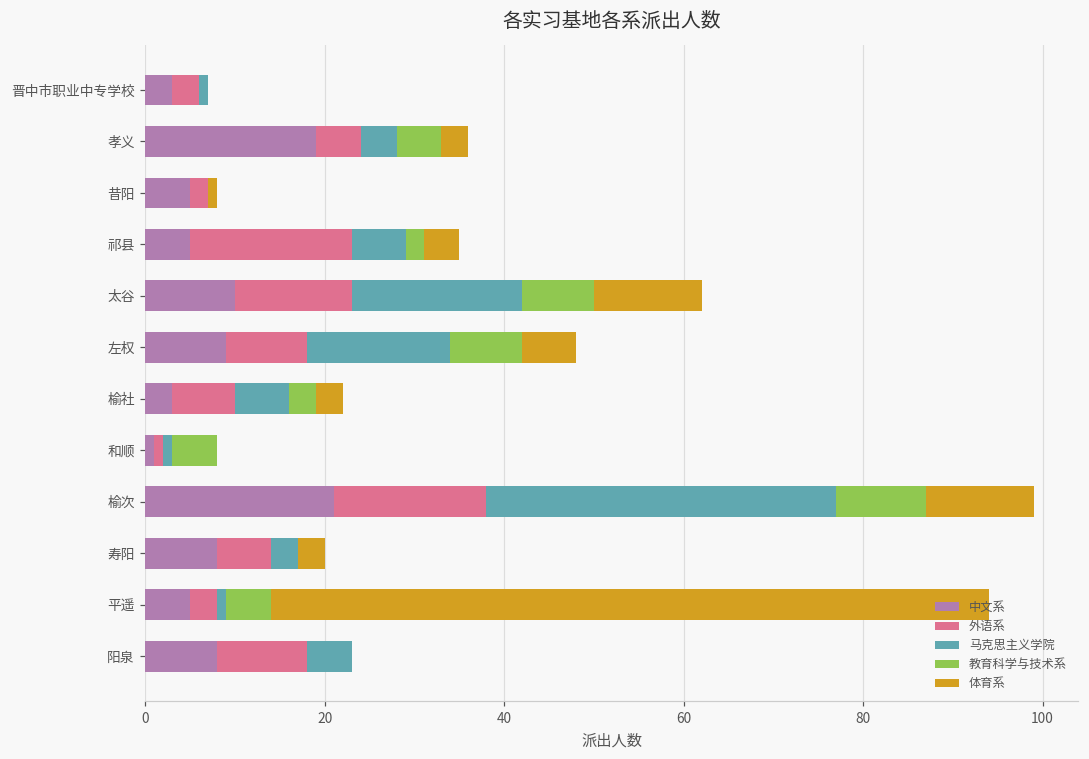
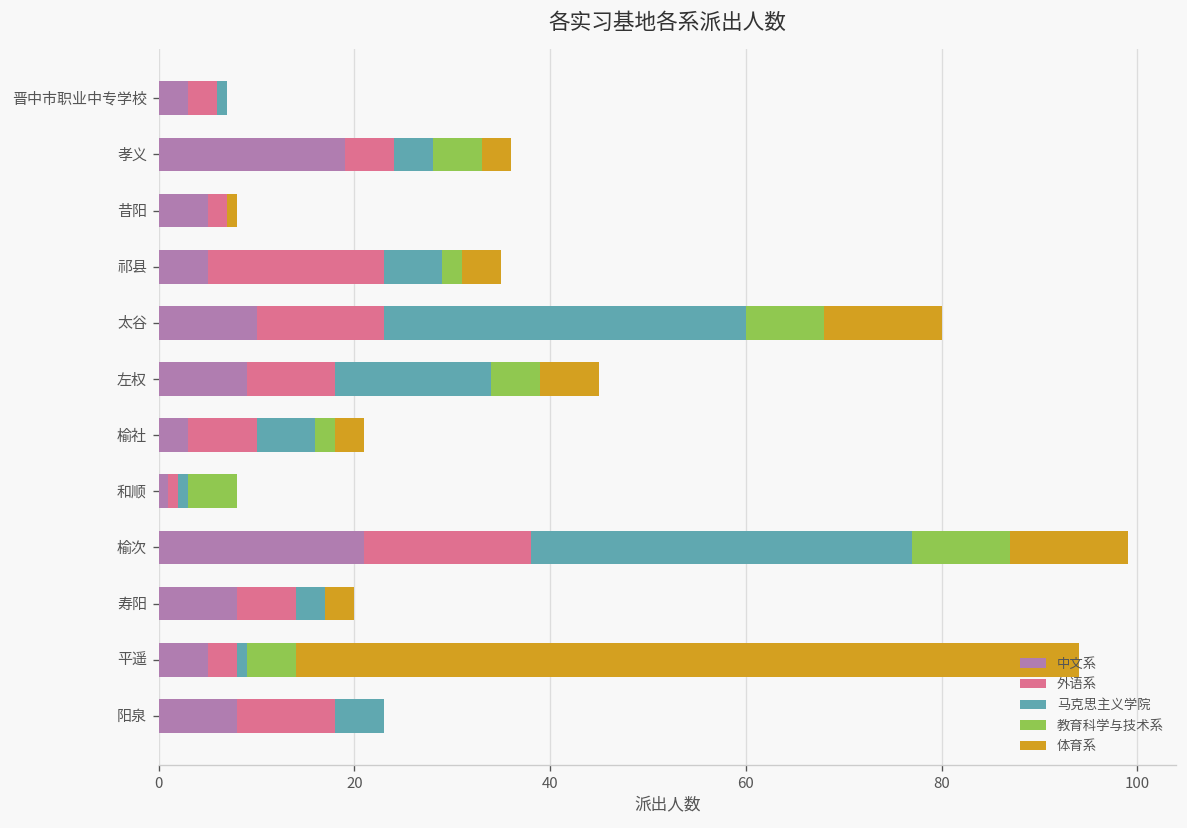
马克思主义学院, 太谷: 19 -> 37
教育科学与技术系, 左权: 8 -> 5
教育科学与技术系, 榆社: 3 -> 2
